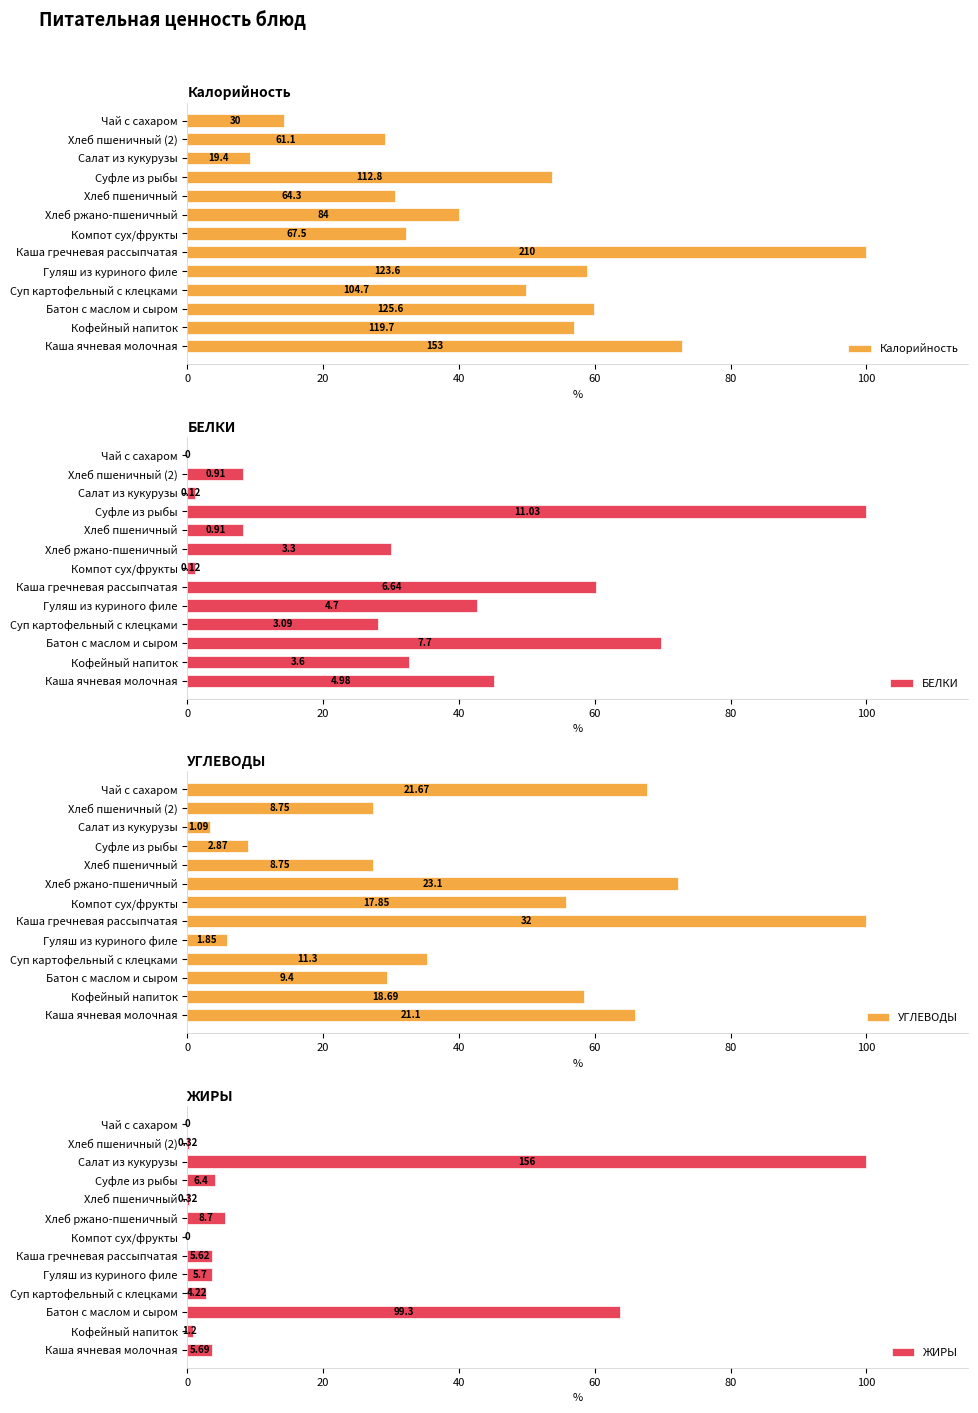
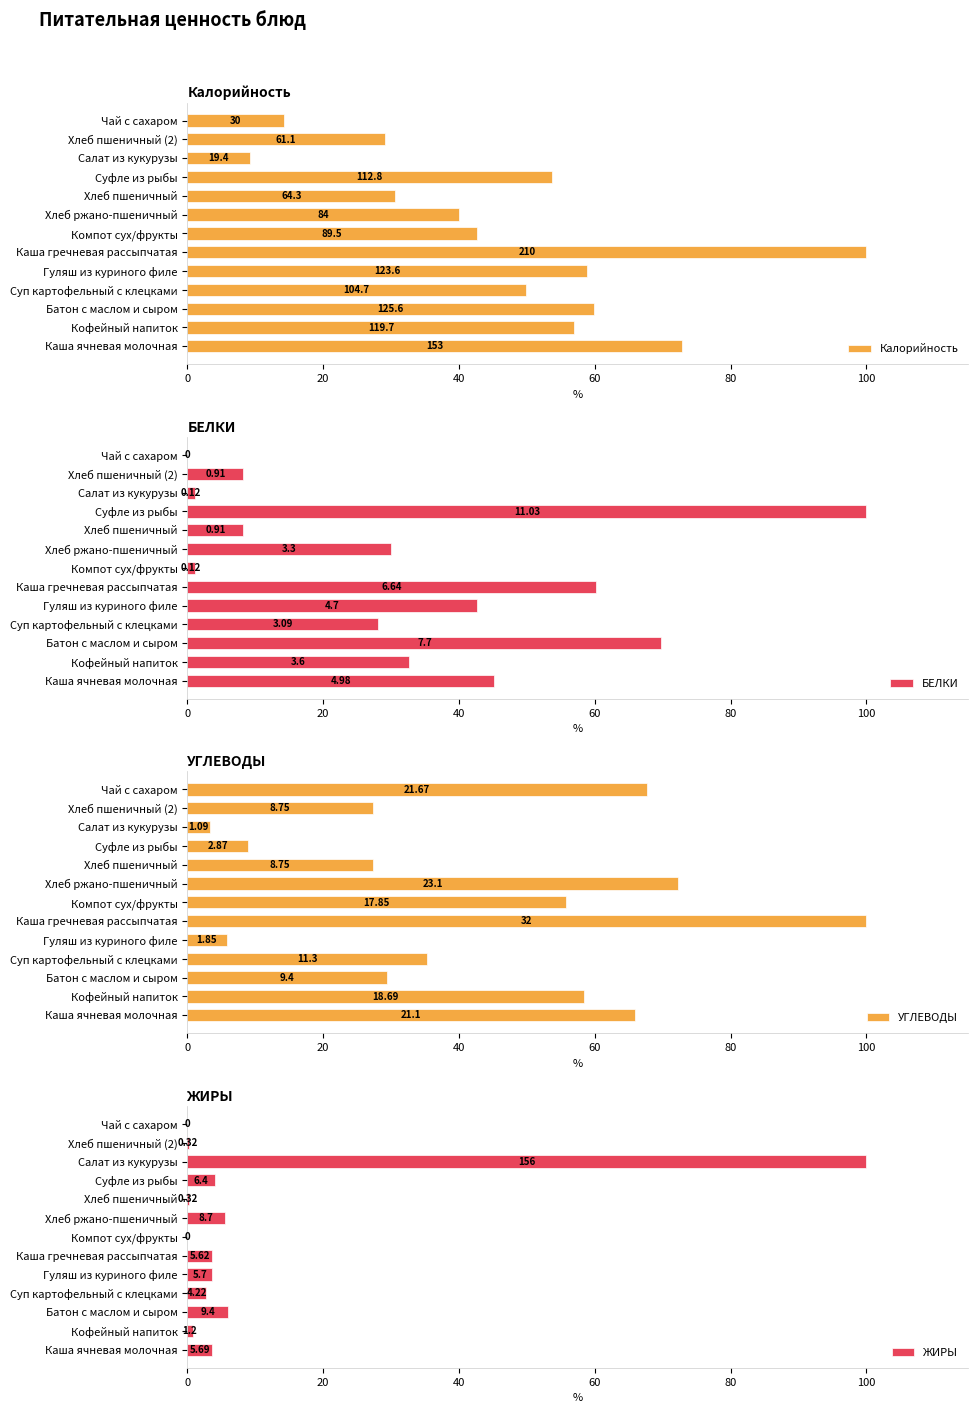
Калорийность, Компот сух/фрукты: 67.5 -> 89.5
ЖИРЫ, Батон с маслом и сыром: 99.3 -> 9.4
